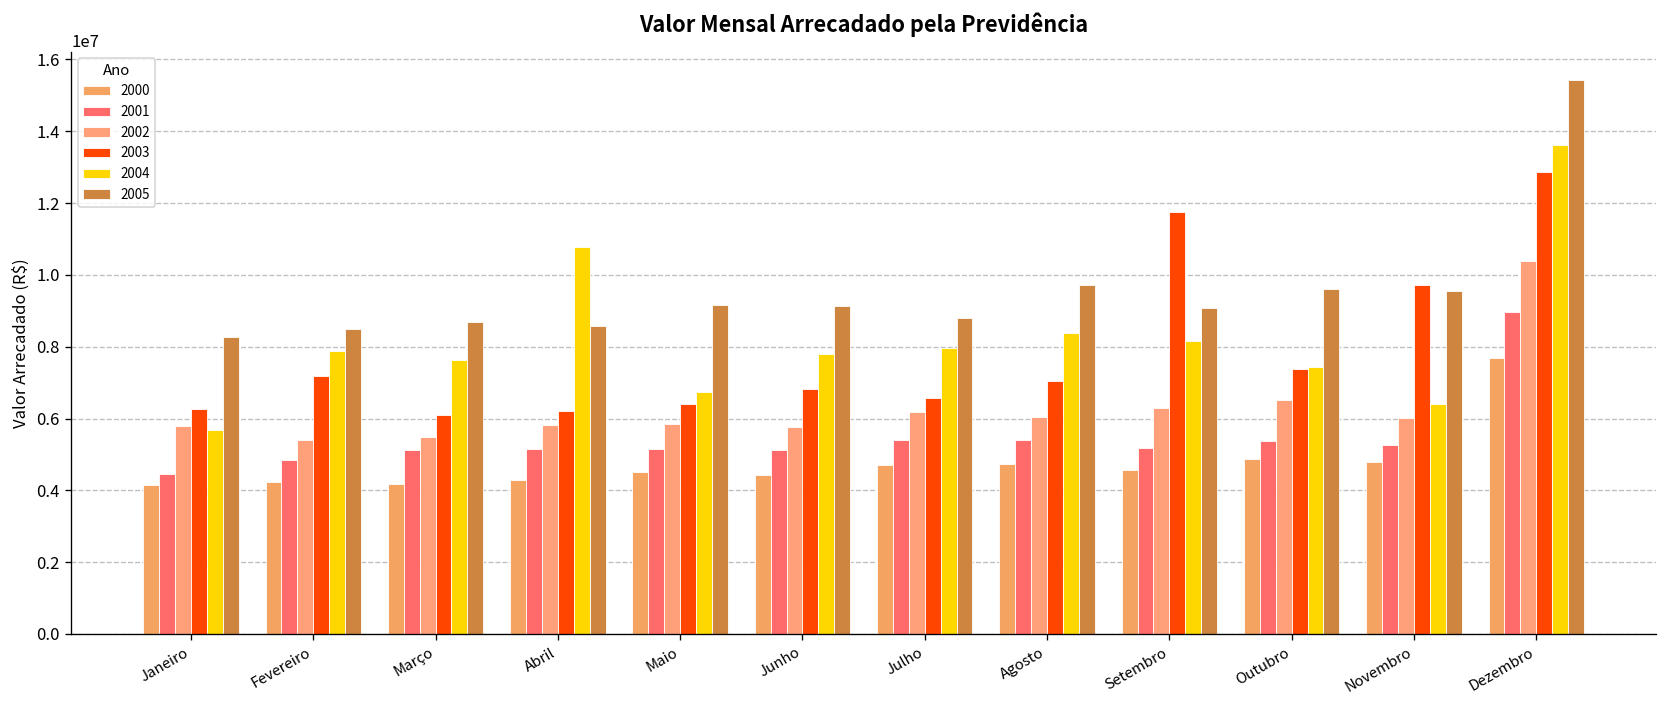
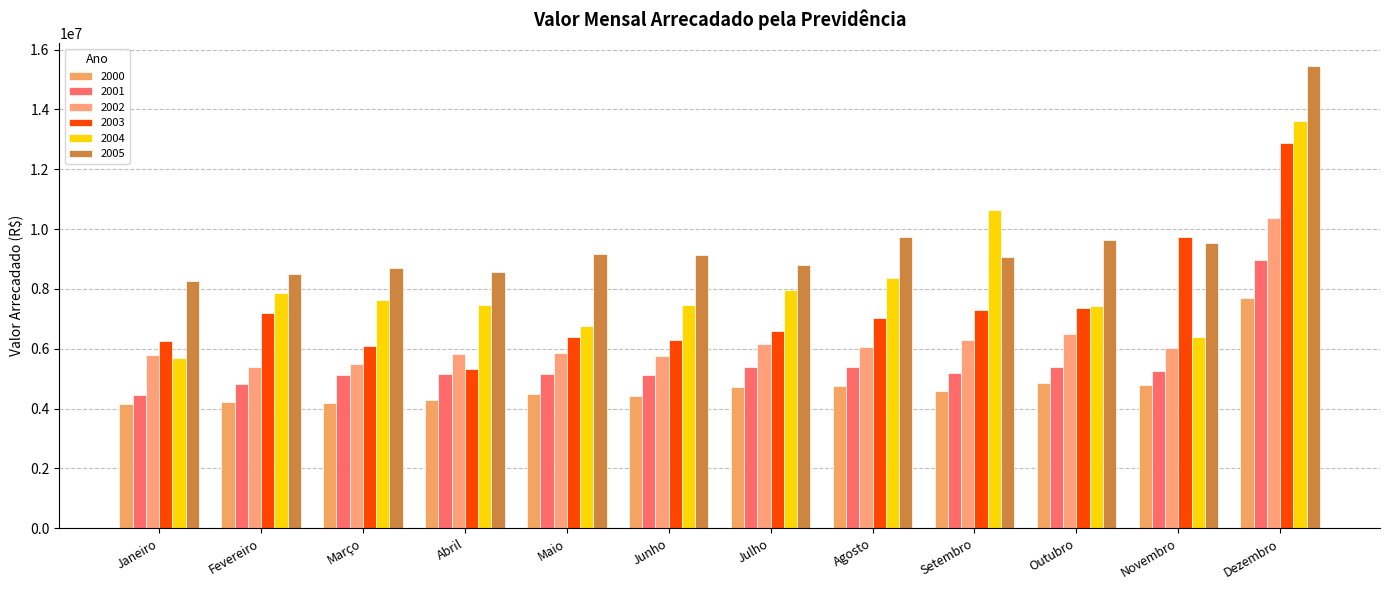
2003, Abril: 6200000 -> 5300000
2004, Abril: 10800000 -> 7500000
2003, Junho: 6800000 -> 6300000
2004, Junho: 7800000 -> 7500000
2003, Setembro: 11800000 -> 7300000
2004, Setembro: 8200000 -> 10600000
